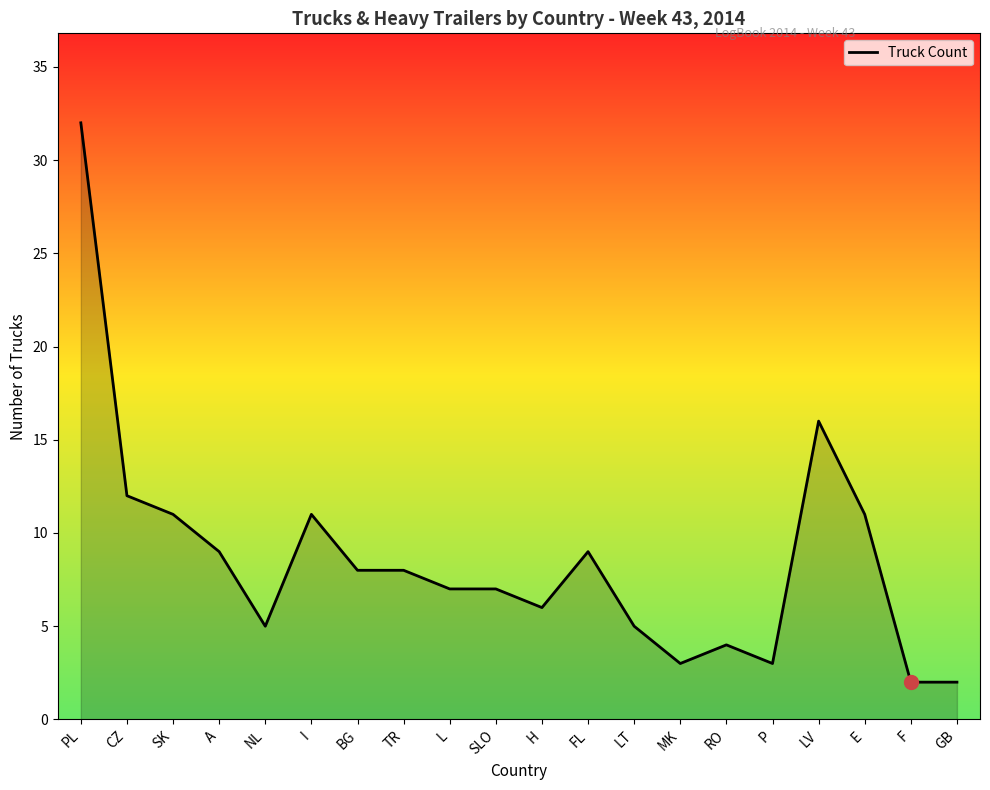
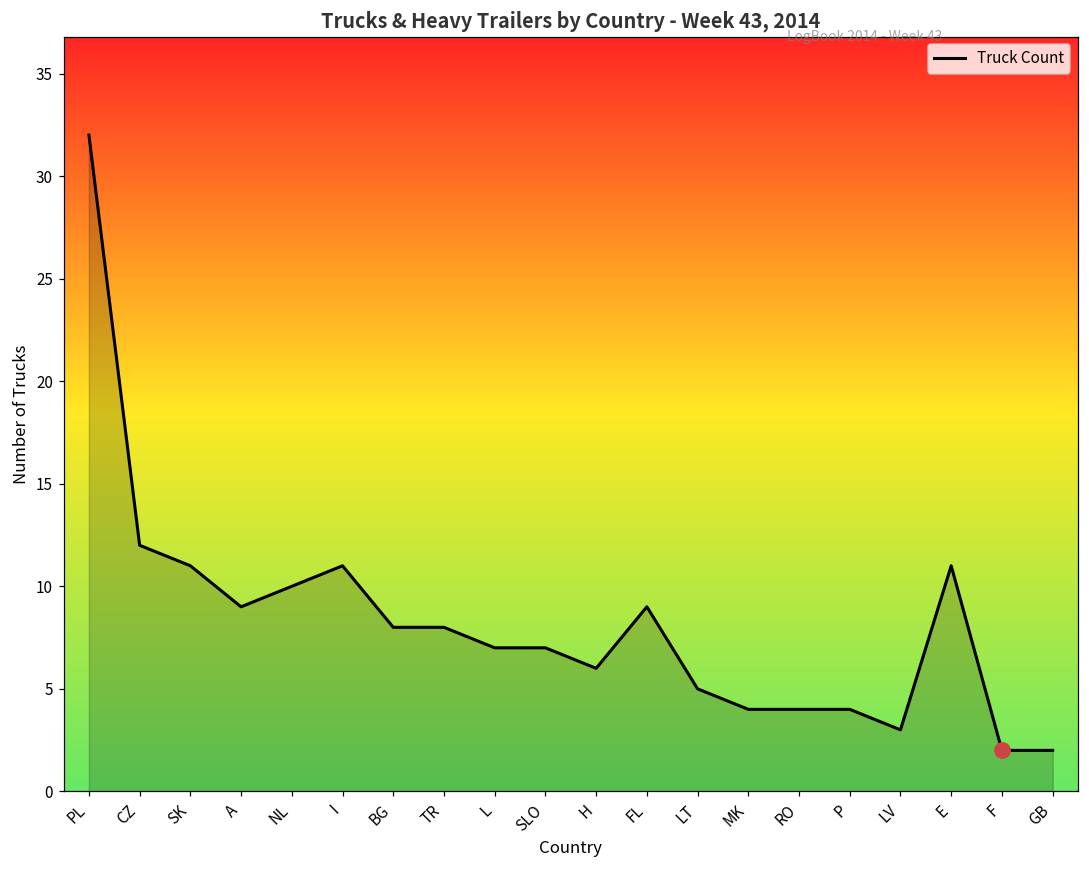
Truck Count, NL: 5 -> 10
Truck Count, MK: 3 -> 4
Truck Count, P: 3 -> 4
Truck Count, LV: 16 -> 3
